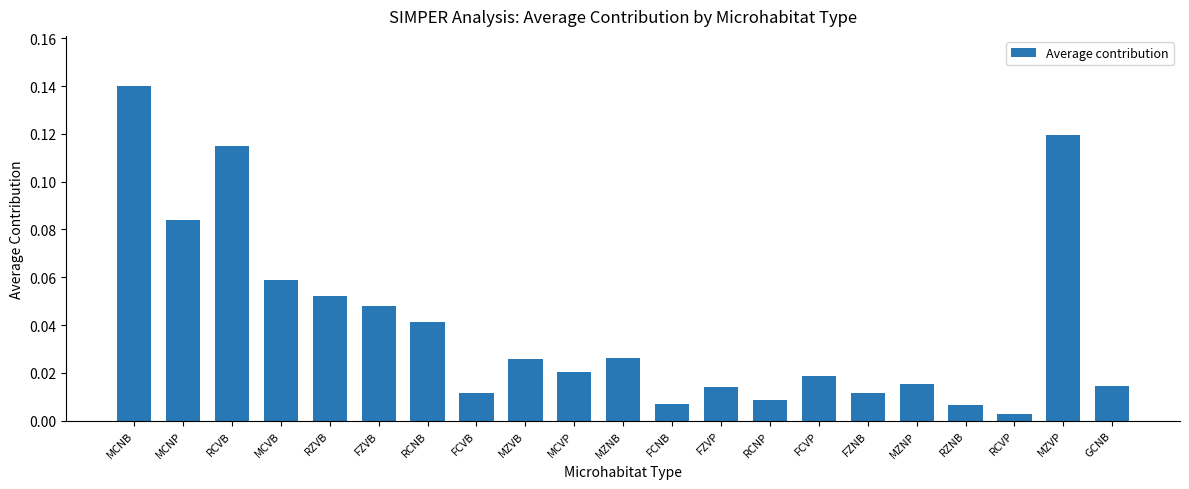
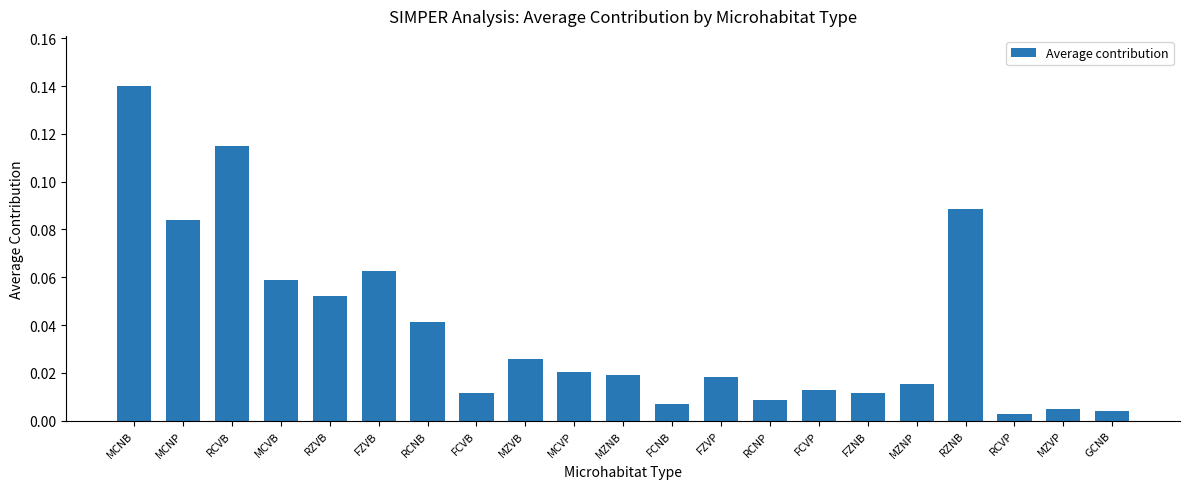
FZVB: 0.048 -> 0.063
MZNB: 0.026 -> 0.019
FZVP: 0.014 -> 0.018
FCVP: 0.019 -> 0.013
RZNB: 0.006 -> 0.089
MZVP: 0.119 -> 0.005
GCNB: 0.015 -> 0.004
